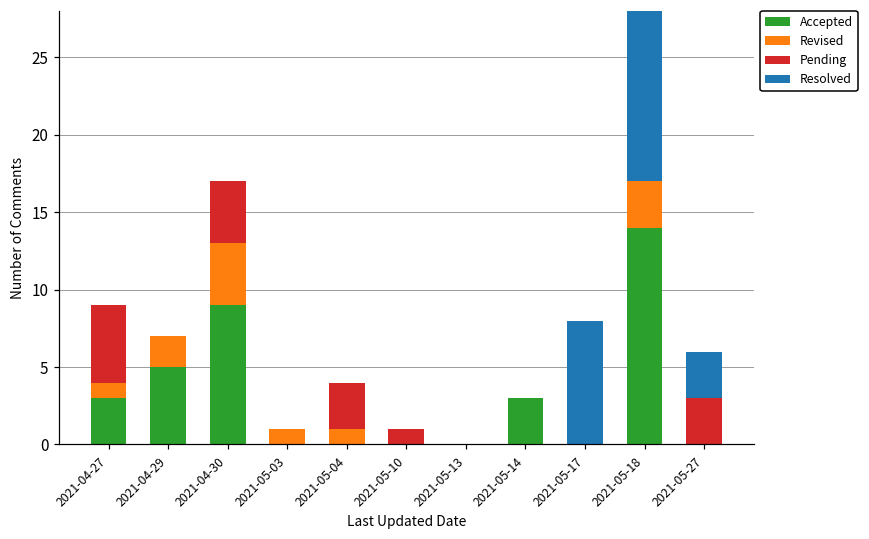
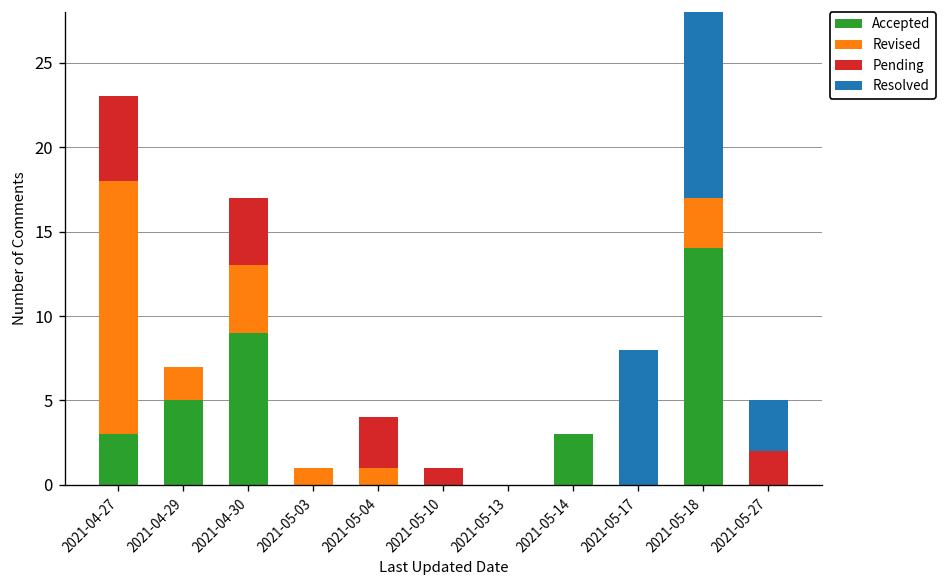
Revised, 2021-04-27: 1 -> 15
Pending, 2021-05-27: 3 -> 2
